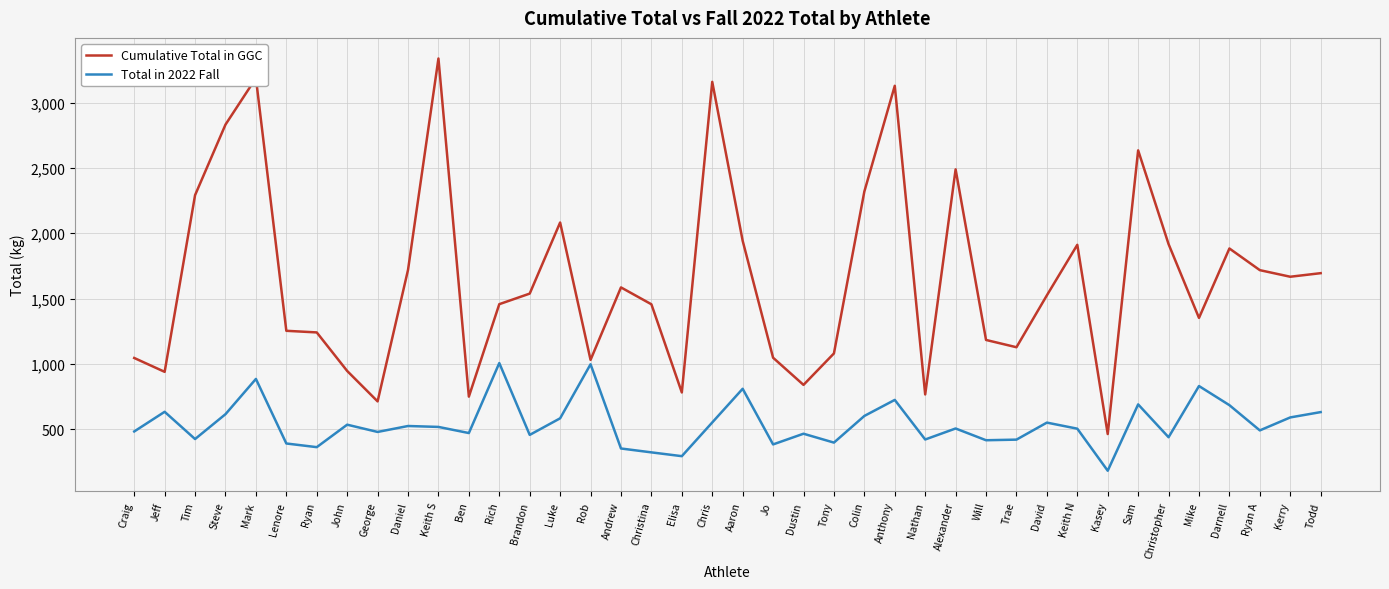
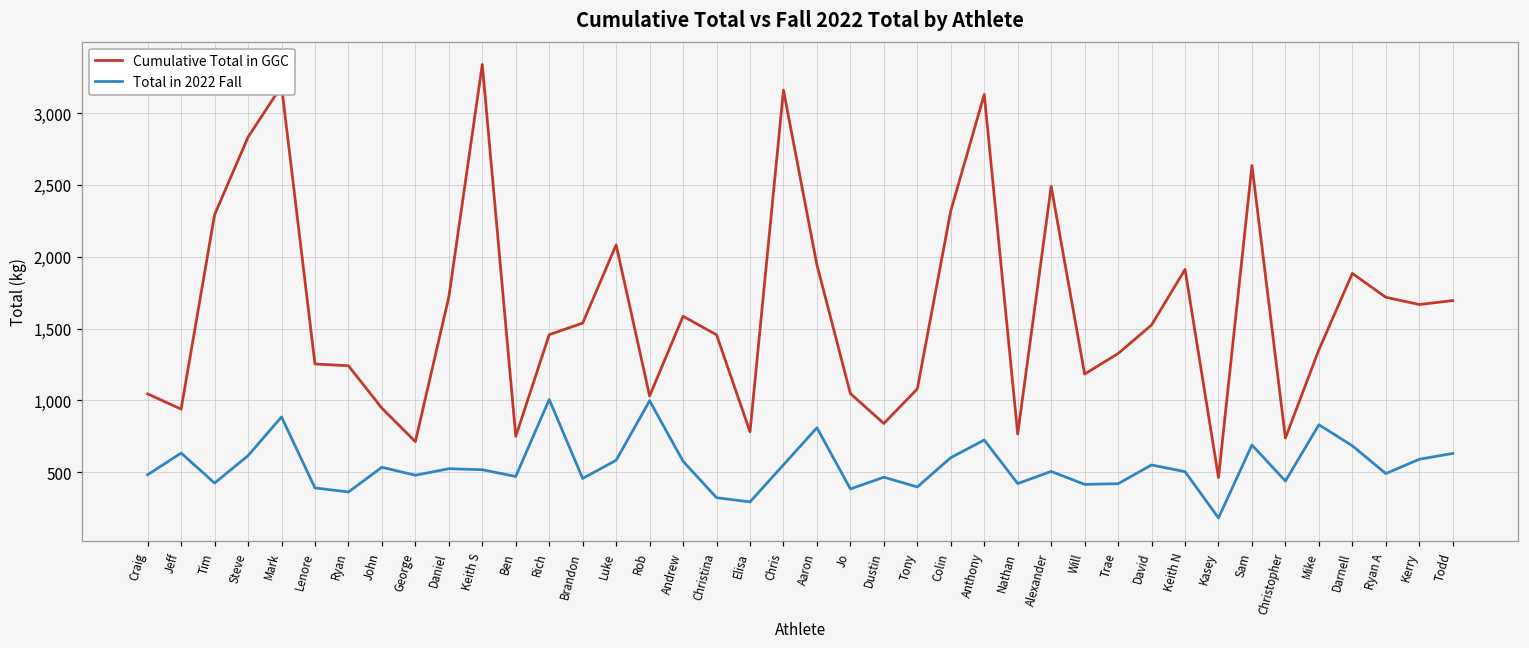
Total in 2022 Fall, Andrew: 350 -> 580
Cumulative Total in GGC, Trae: 1,130 -> 1,330
Cumulative Total in GGC, Christopher: 1,920 -> 740
